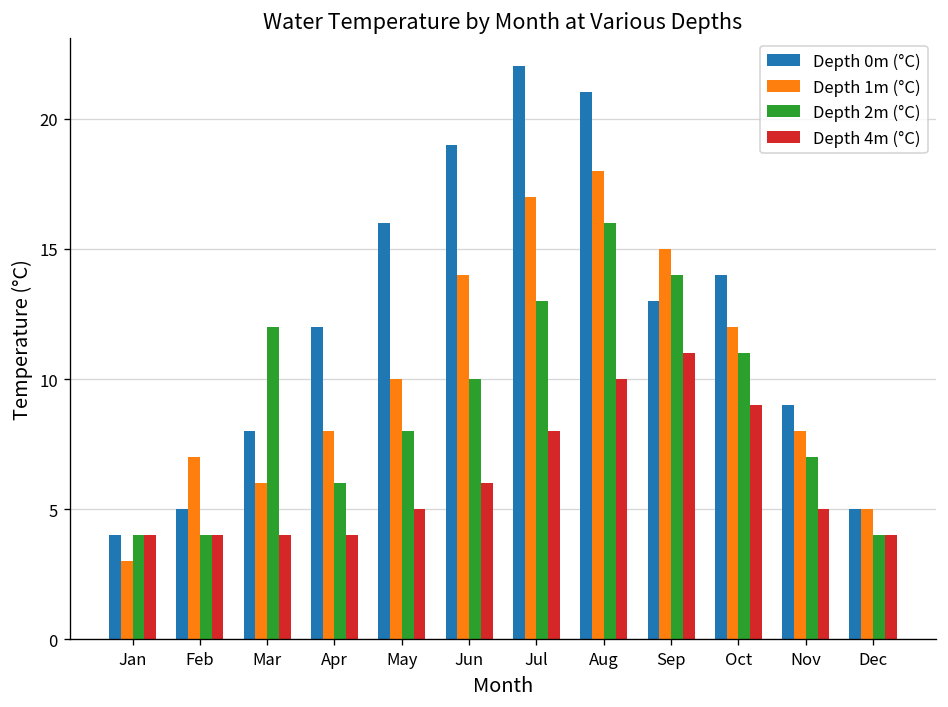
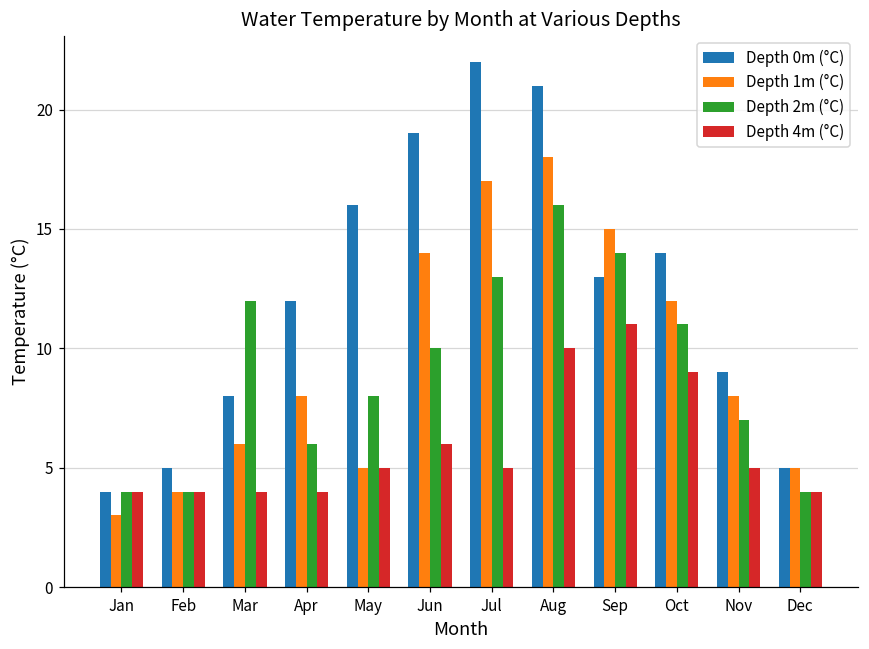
Depth 1m (°C), Feb: 7 -> 4
Depth 1m (°C), May: 10 -> 5
Depth 4m (°C), Jul: 8 -> 5
